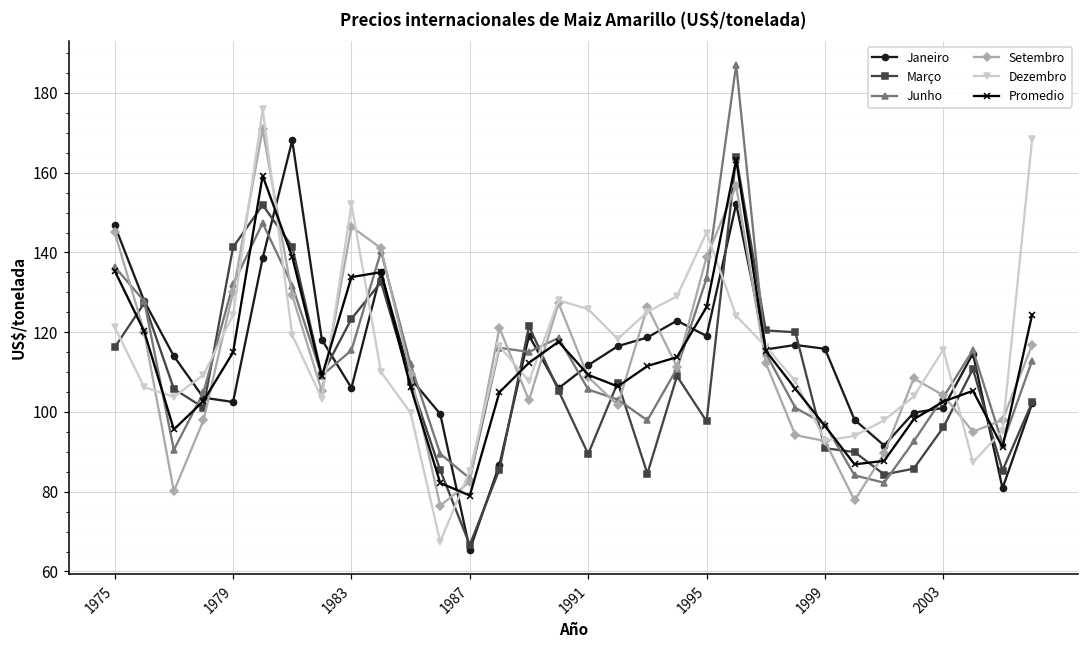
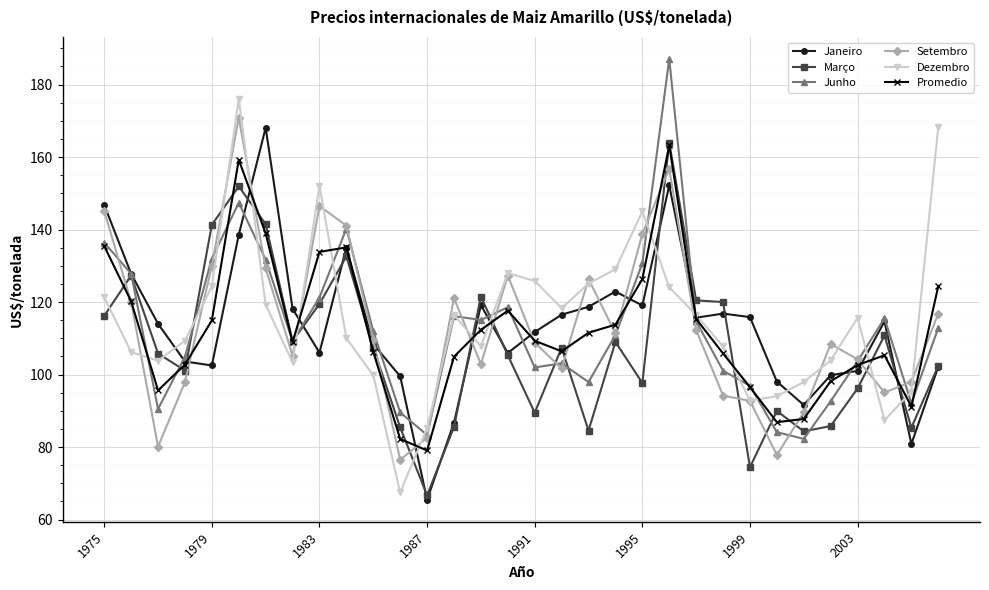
Março, 1983: 123 -> 119
Junho, 1983: 115 -> 121
Junho, 1991: 106 -> 102
Junho, 1995: 134 -> 131
Março, 1999: 91 -> 74
